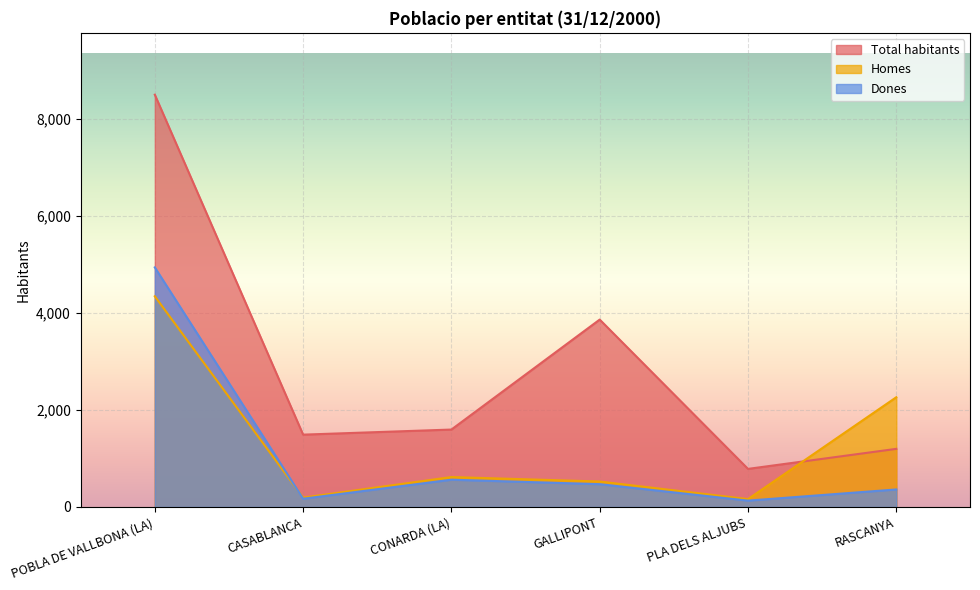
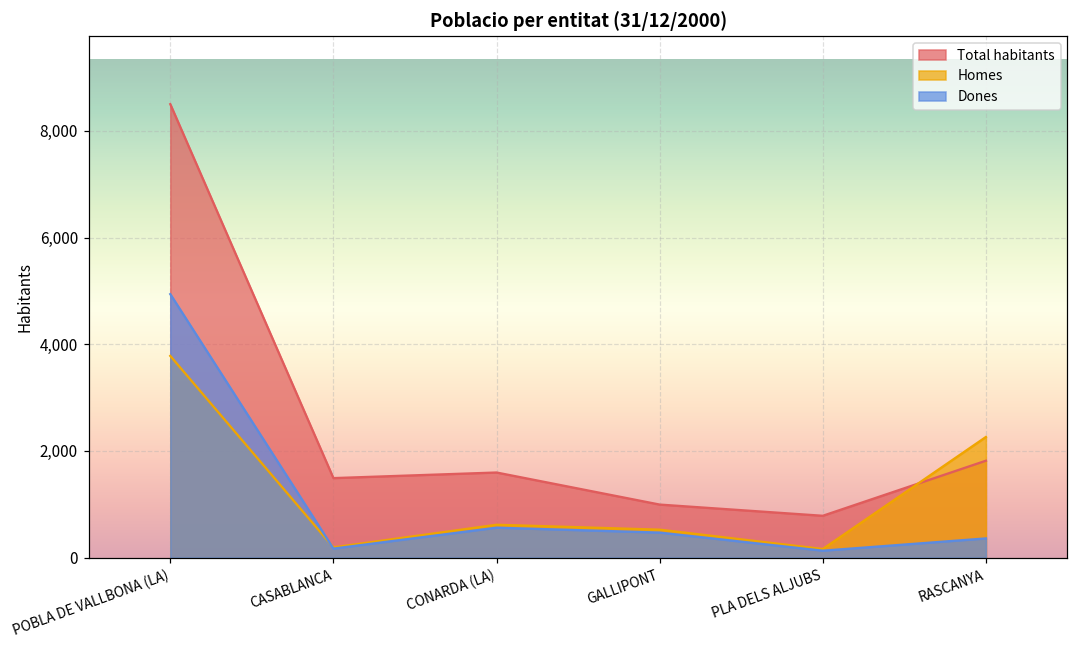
Homes, POBLA DE VALLBONA (LA): 4,300 -> 3,800
Total habitants, GALLIPONT: 3,900 -> 1,000
Total habitants, RASCANYA: 1,200 -> 1,800
